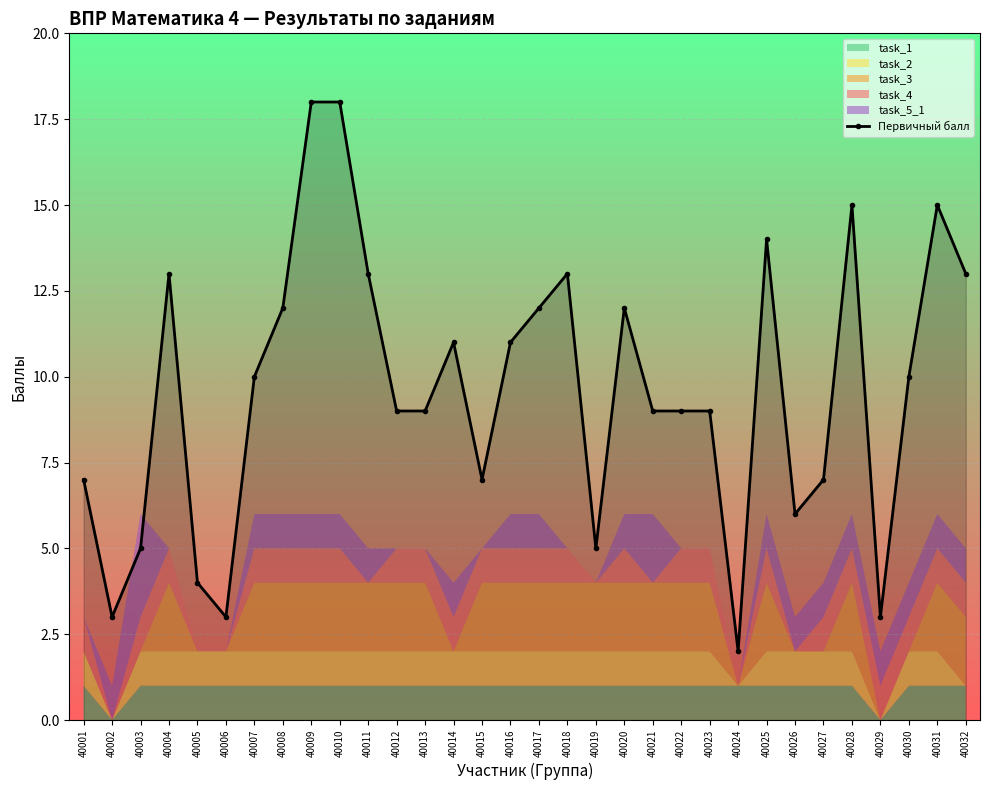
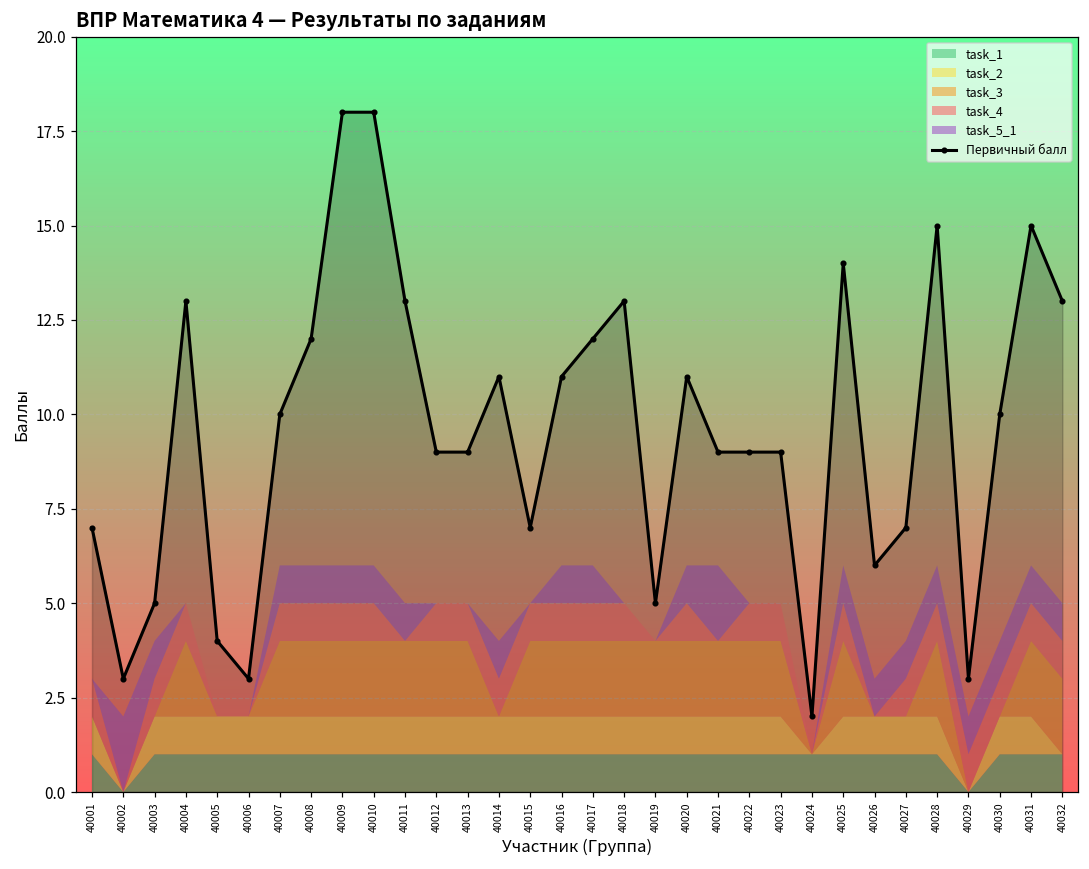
task_5_1, 40002: 1 -> 2
task_5_1, 40003: 3 -> 1
Первичный балл, 40020: 12 -> 11
